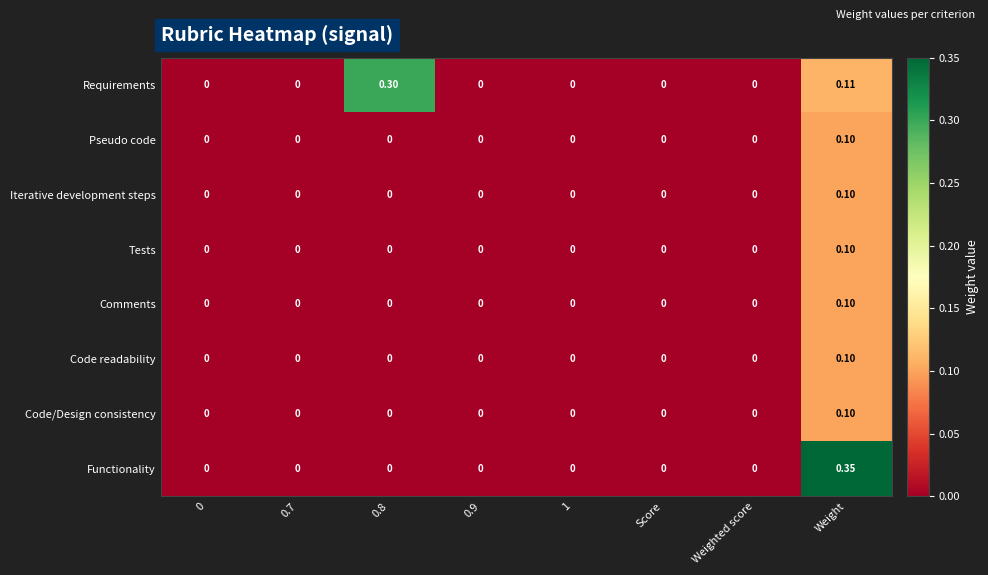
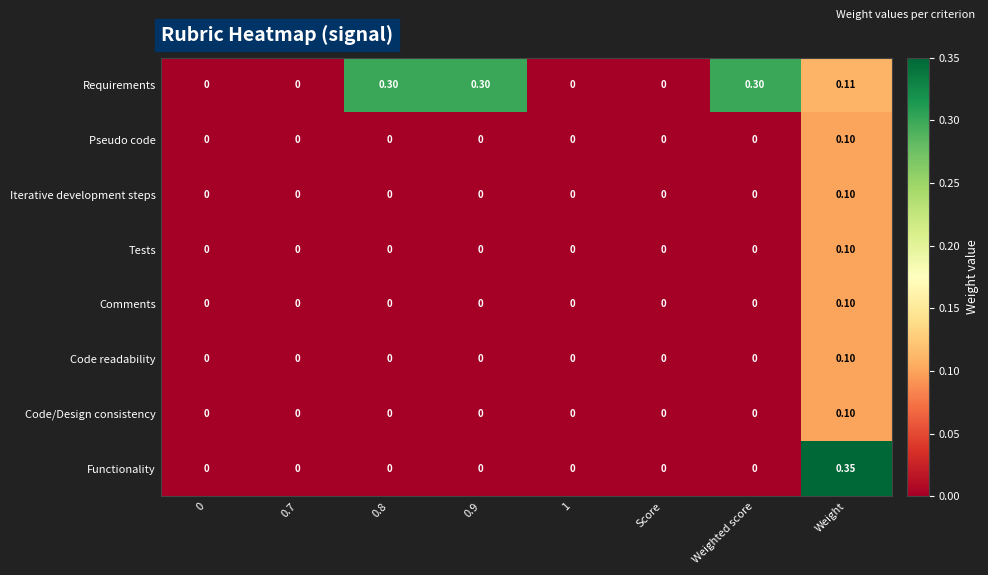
Requirements, 0.9: 0 -> 0.30
Requirements, Weighted score: 0 -> 0.30
